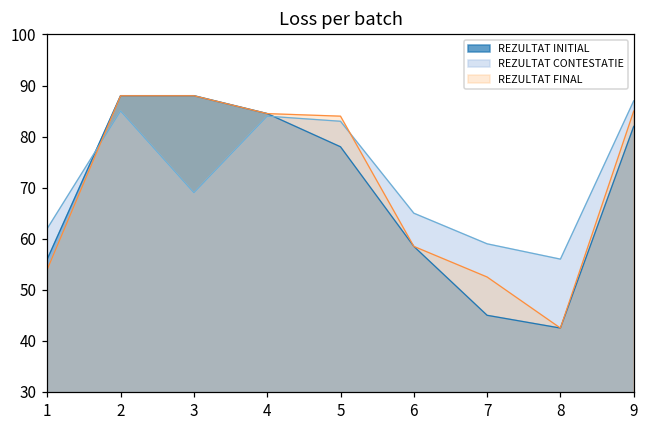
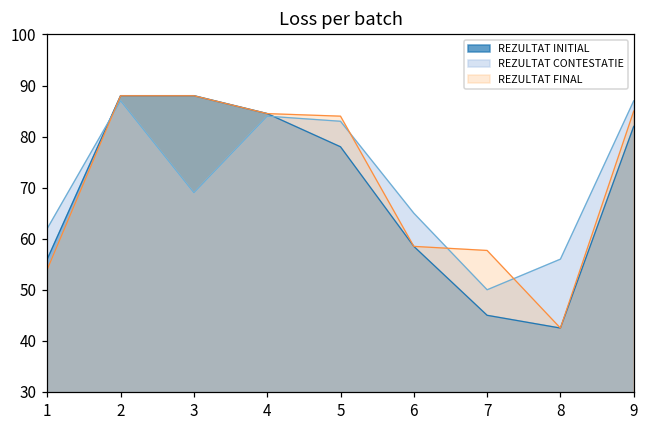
REZULTAT CONTESTATIE, 2: 85 -> 87
REZULTAT CONTESTATIE, 7: 59 -> 50
REZULTAT FINAL, 7: 53 -> 58
